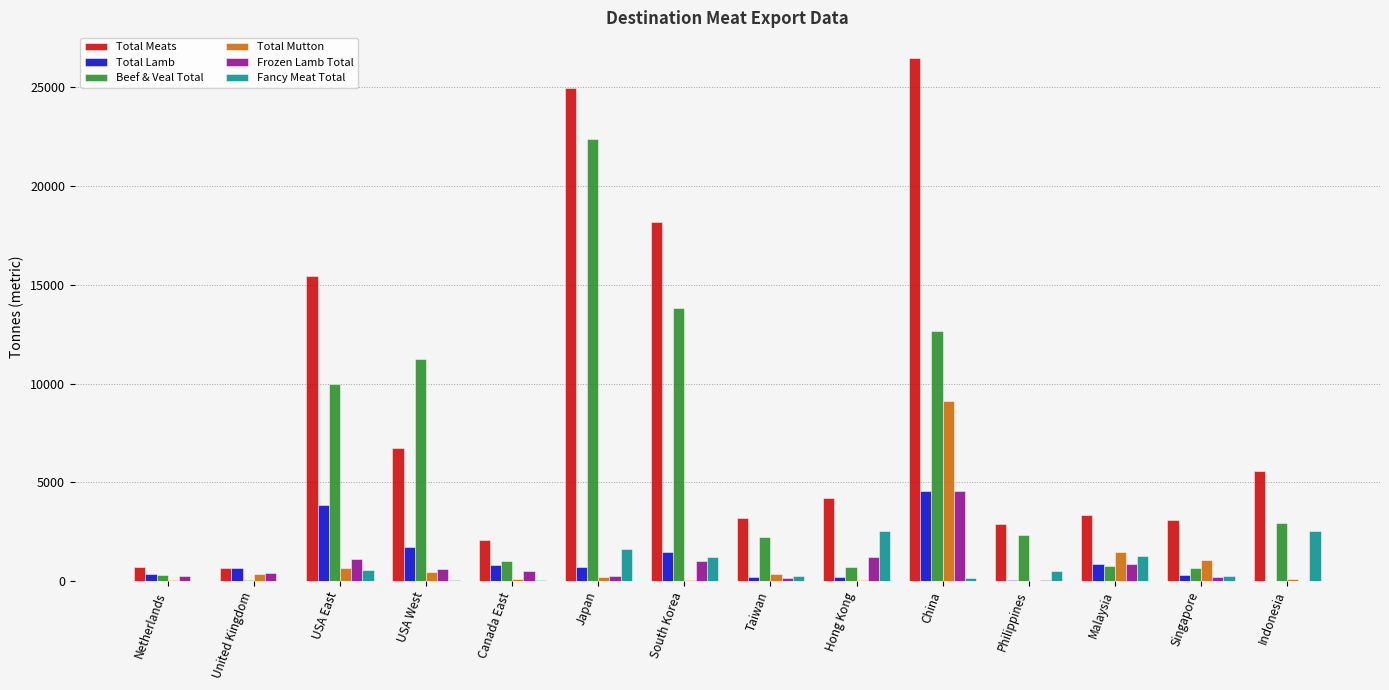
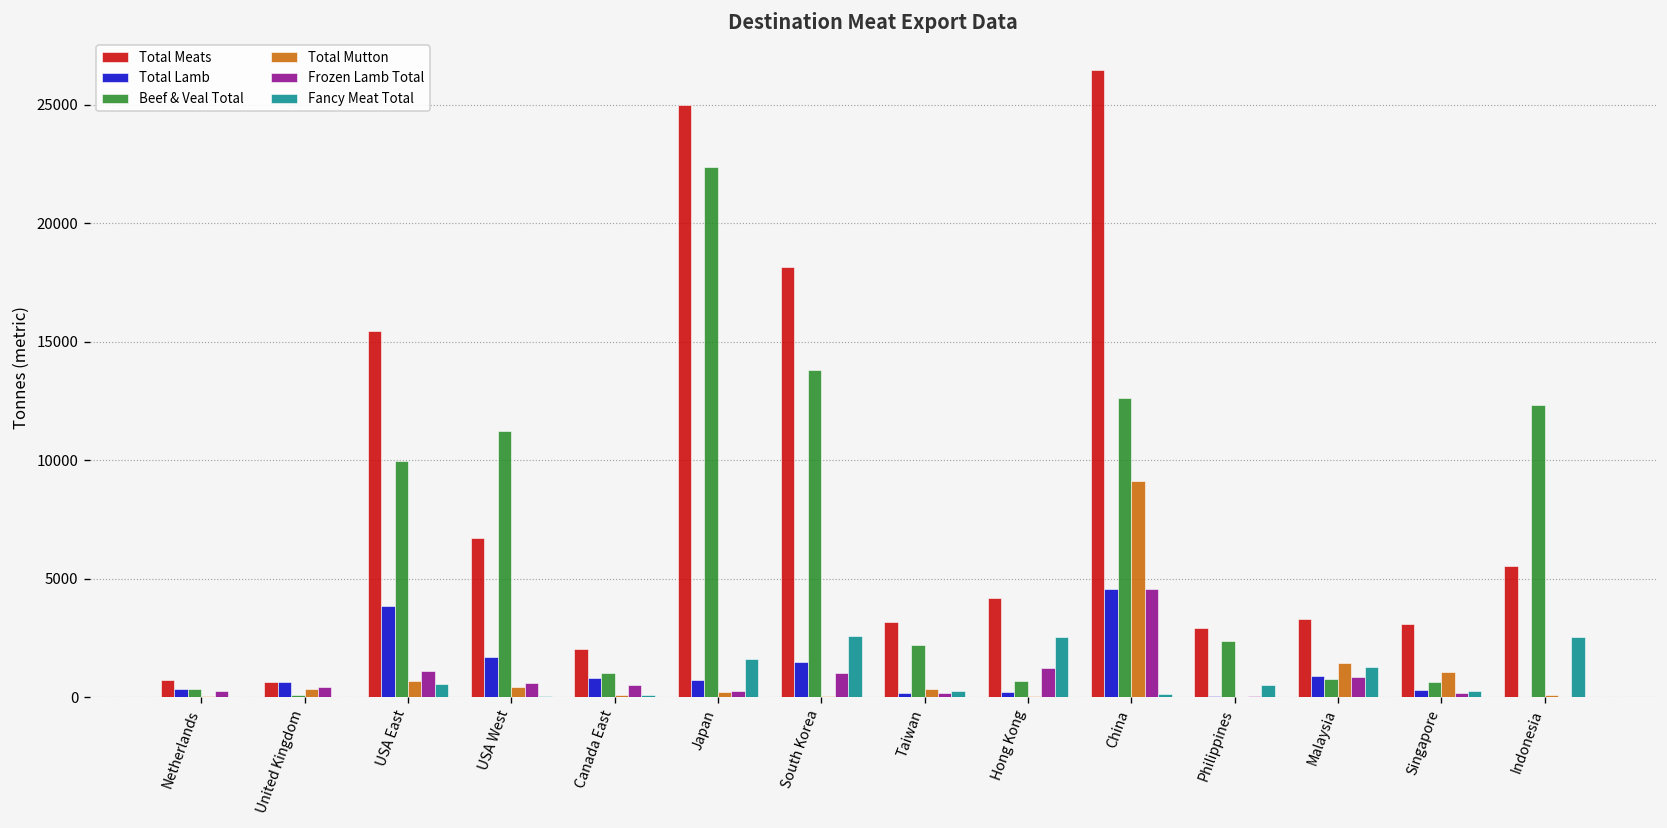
Fancy Meat Total, South Korea: 1200 -> 2600
Beef & Veal Total, Indonesia: 2900 -> 12300
